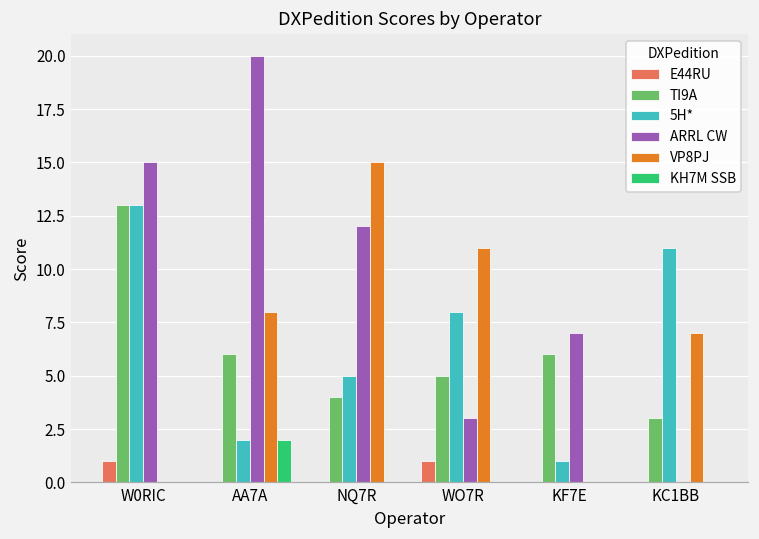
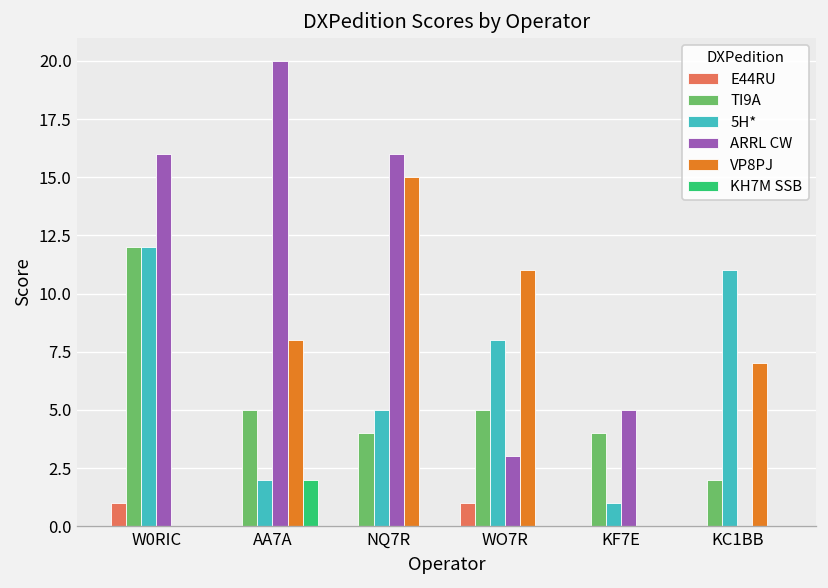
TI9A, W0RIC: 13 -> 12
5H*, W0RIC: 13 -> 12
ARRL CW, W0RIC: 15 -> 16
TI9A, AA7A: 6 -> 5
ARRL CW, NQ7R: 12 -> 16
TI9A, KF7E: 6 -> 4
ARRL CW, KF7E: 7 -> 5
TI9A, KC1BB: 3 -> 2
